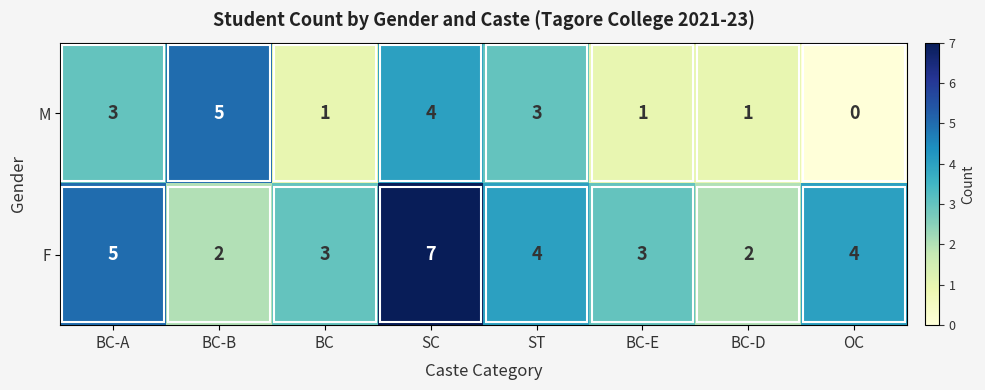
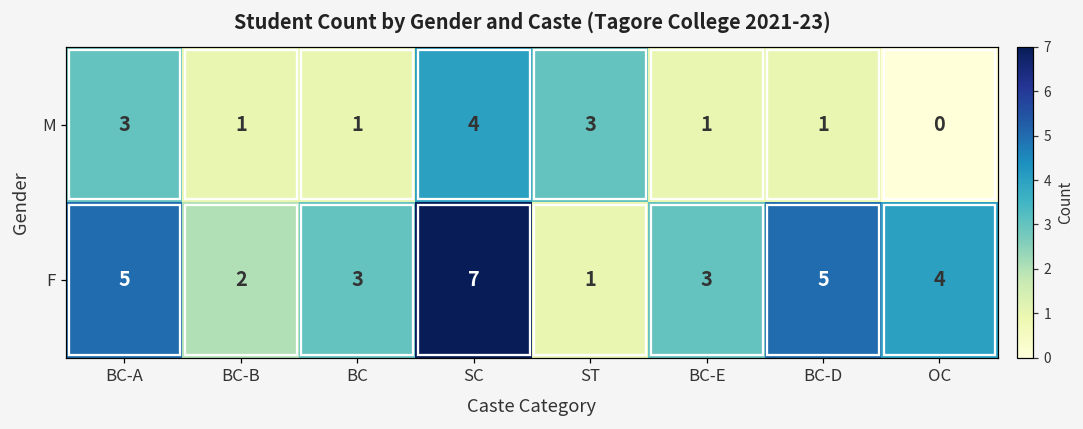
M, BC-B: 5 -> 1
F, ST: 4 -> 1
F, BC-D: 2 -> 5
